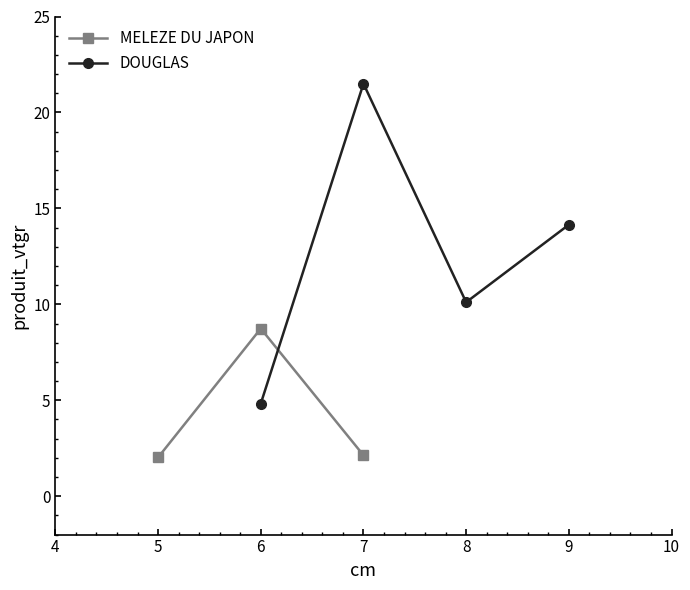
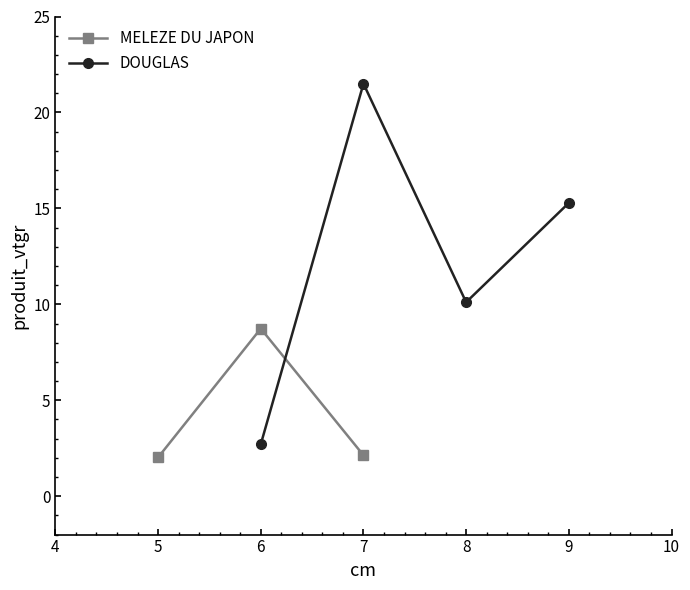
DOUGLAS, 6: 4.8 -> 2.7
DOUGLAS, 9: 14.1 -> 15.3
